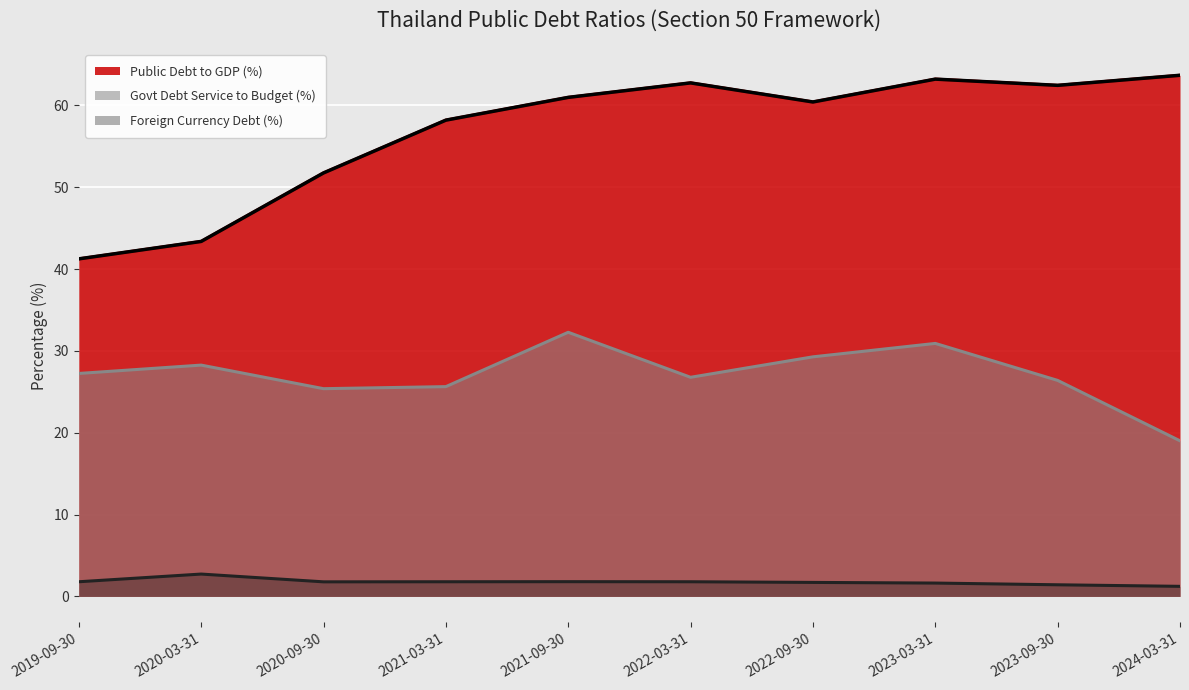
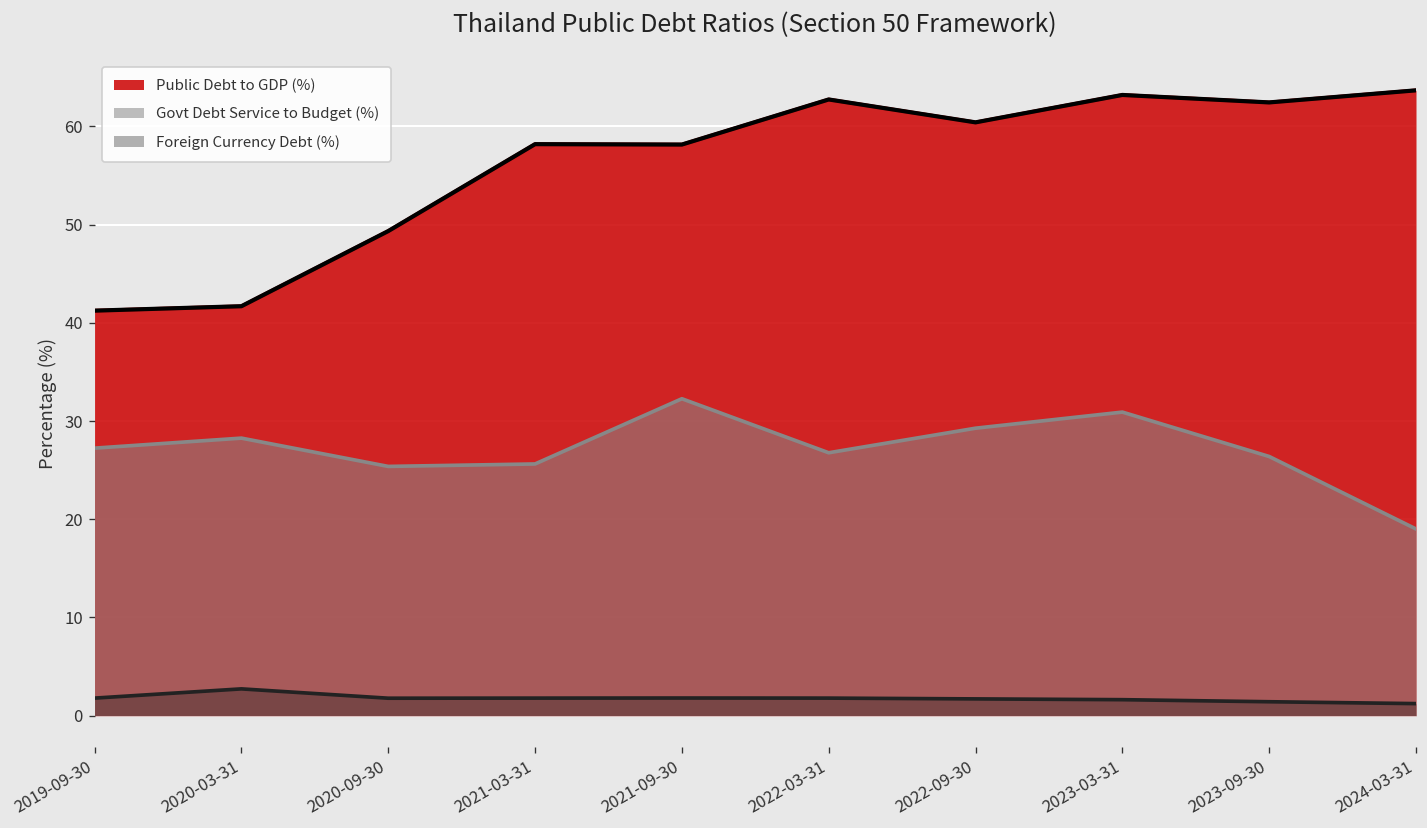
Public Debt to GDP (%), 2020-03-31: 43 -> 42
Public Debt to GDP (%), 2020-09-30: 52 -> 49
Public Debt to GDP (%), 2021-09-30: 61 -> 58
